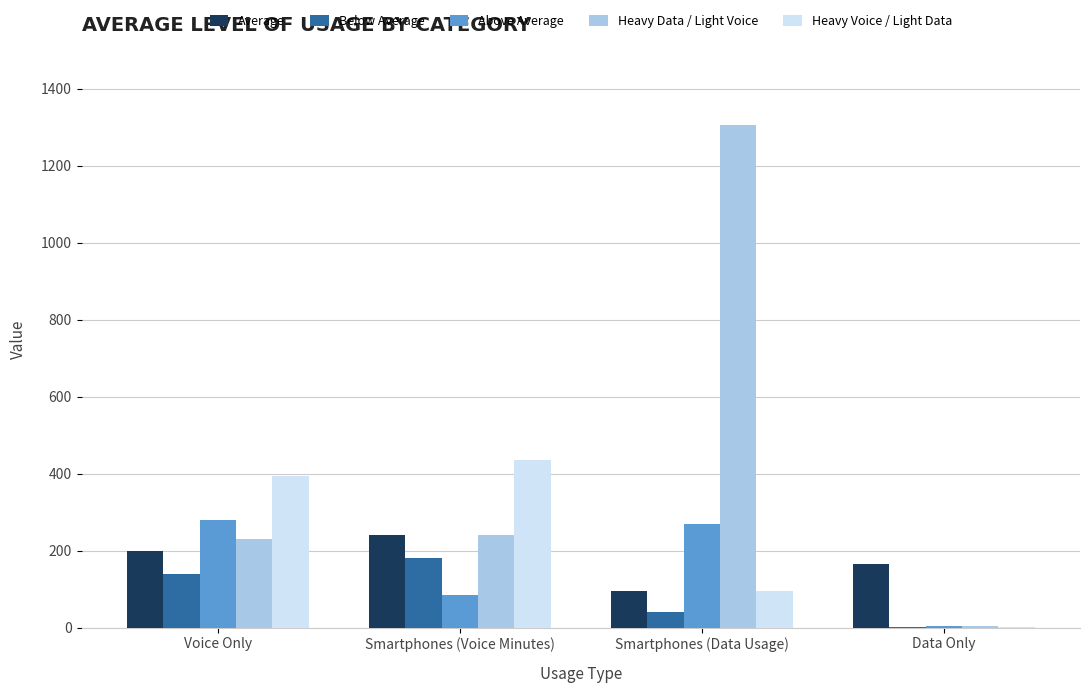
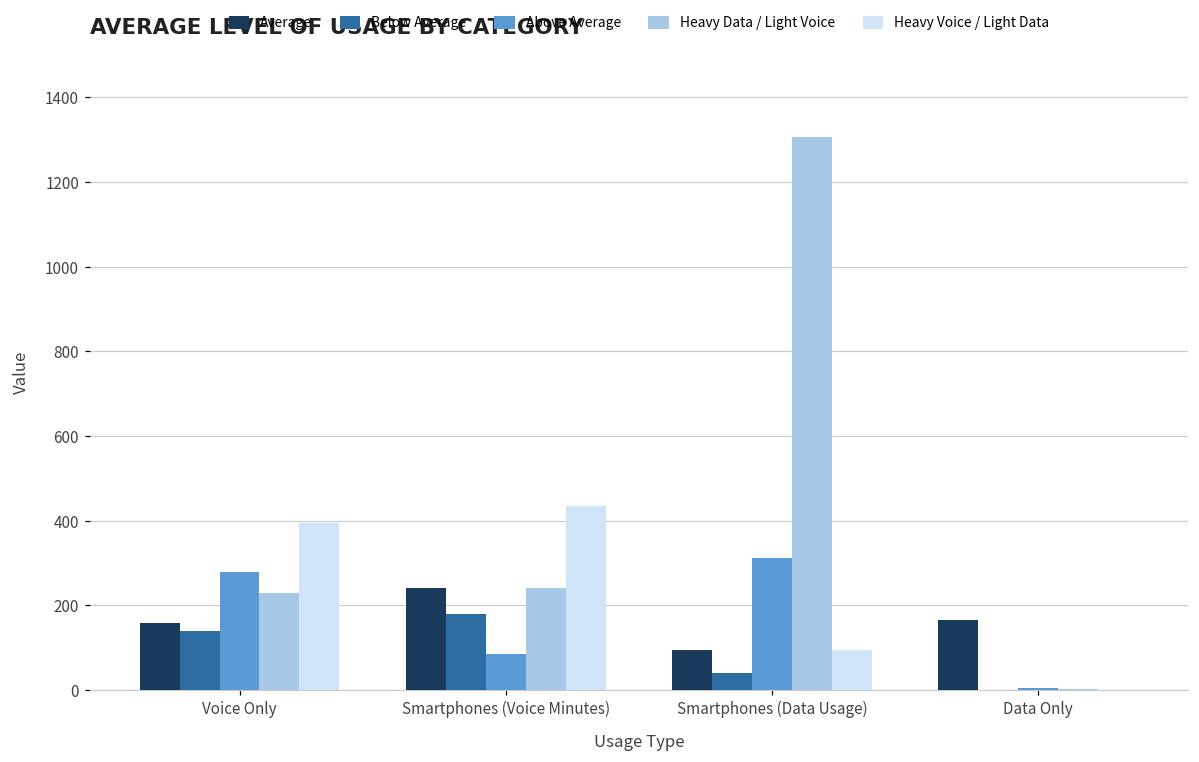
Average, Voice Only: 200 -> 160
Above Average, Smartphones (Data Usage): 270 -> 310
